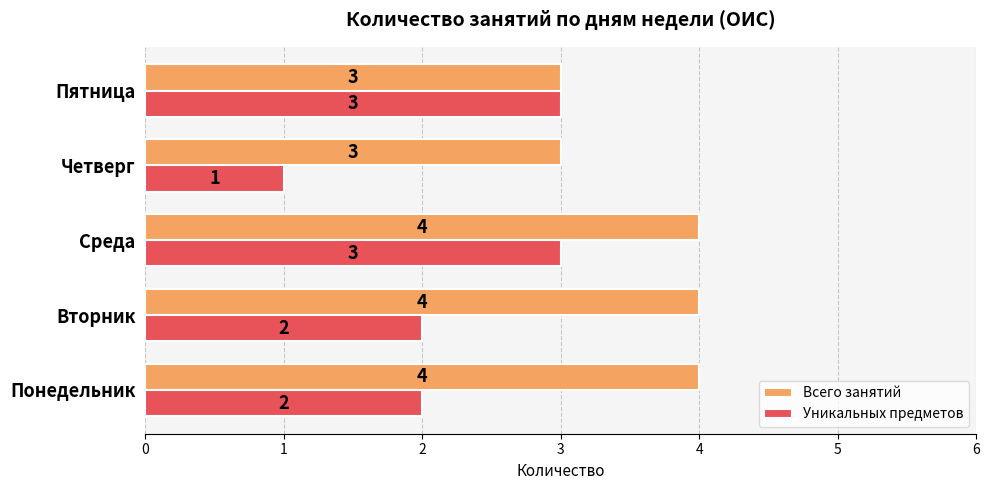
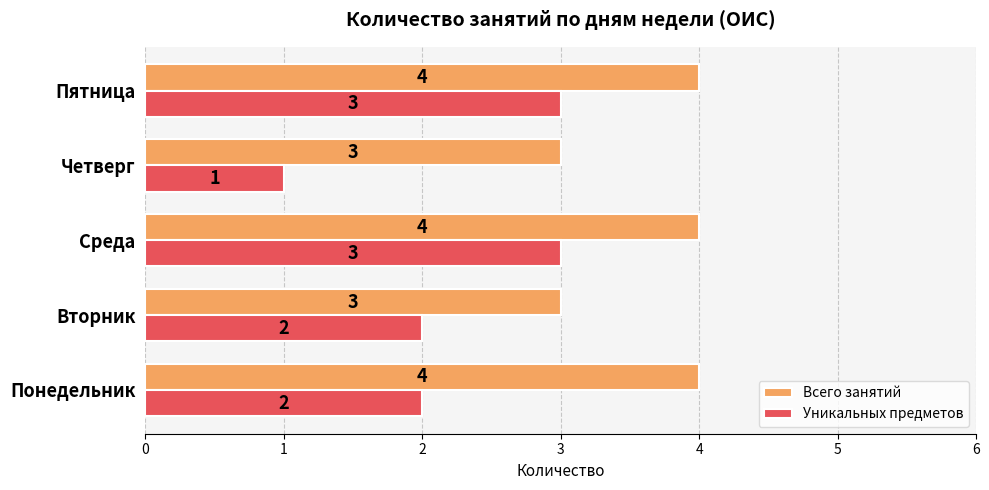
Всего занятий, Пятница: 3 -> 4
Всего занятий, Вторник: 4 -> 3
